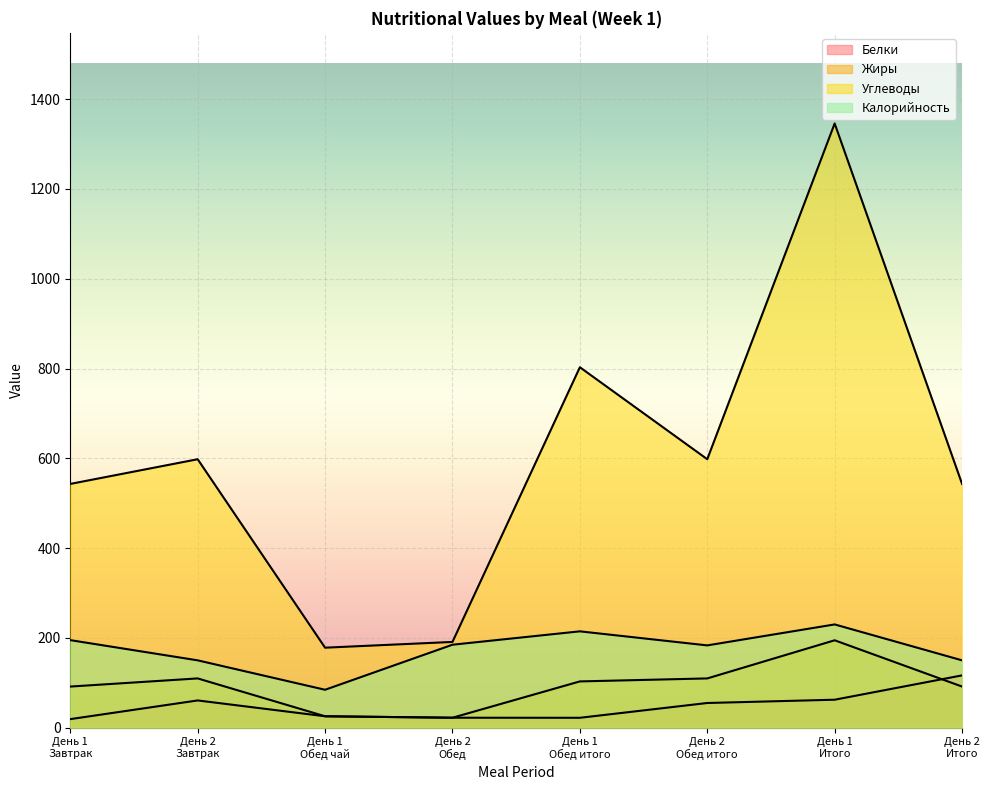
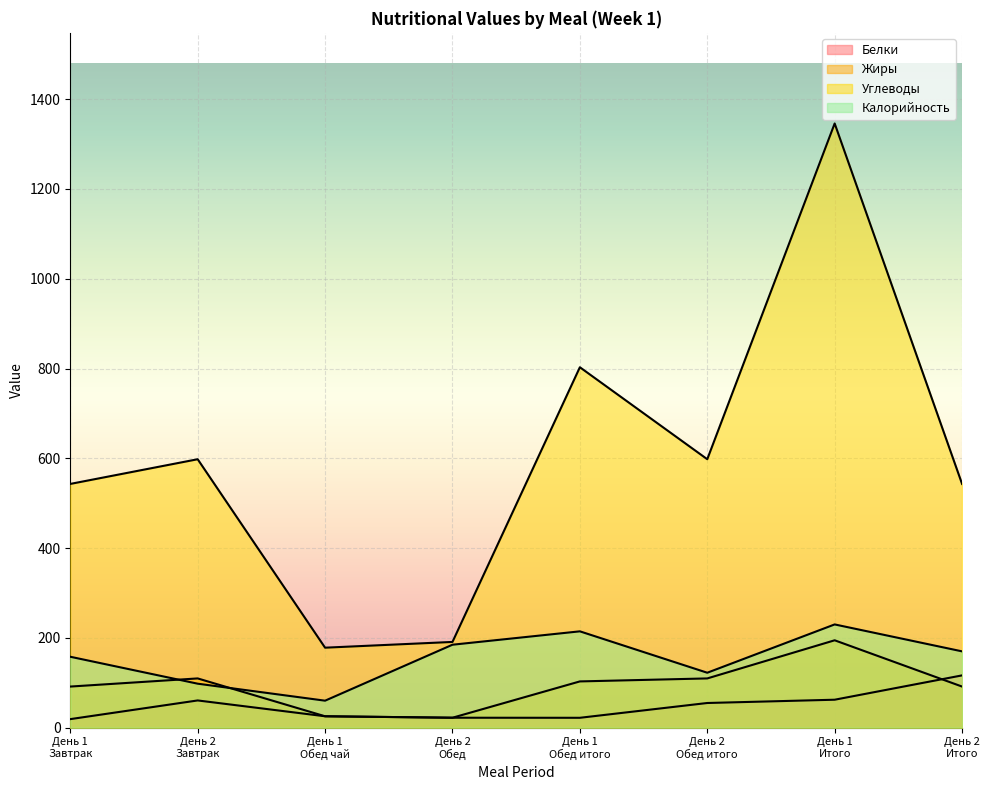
Калорийность, День 1 Завтрак: 200 -> 160
Калорийность, День 2 Завтрак: 150 -> 100
Калорийность, День 1 Обед чай: 80 -> 60
Калорийность, День 2 Обед итого: 180 -> 120
Калорийность, День 2 Итого: 150 -> 170
